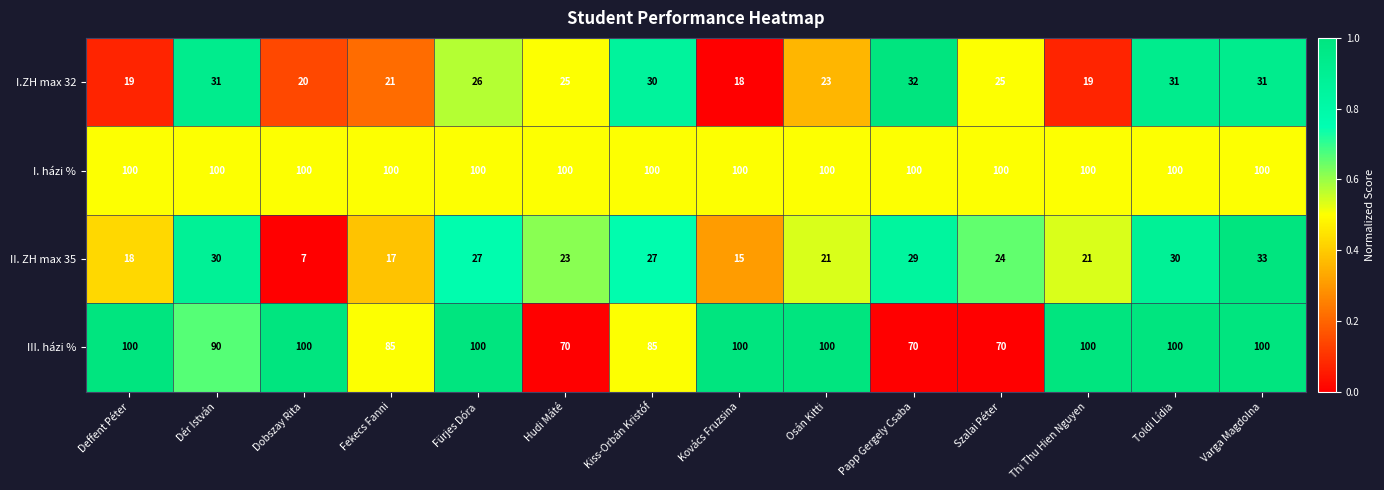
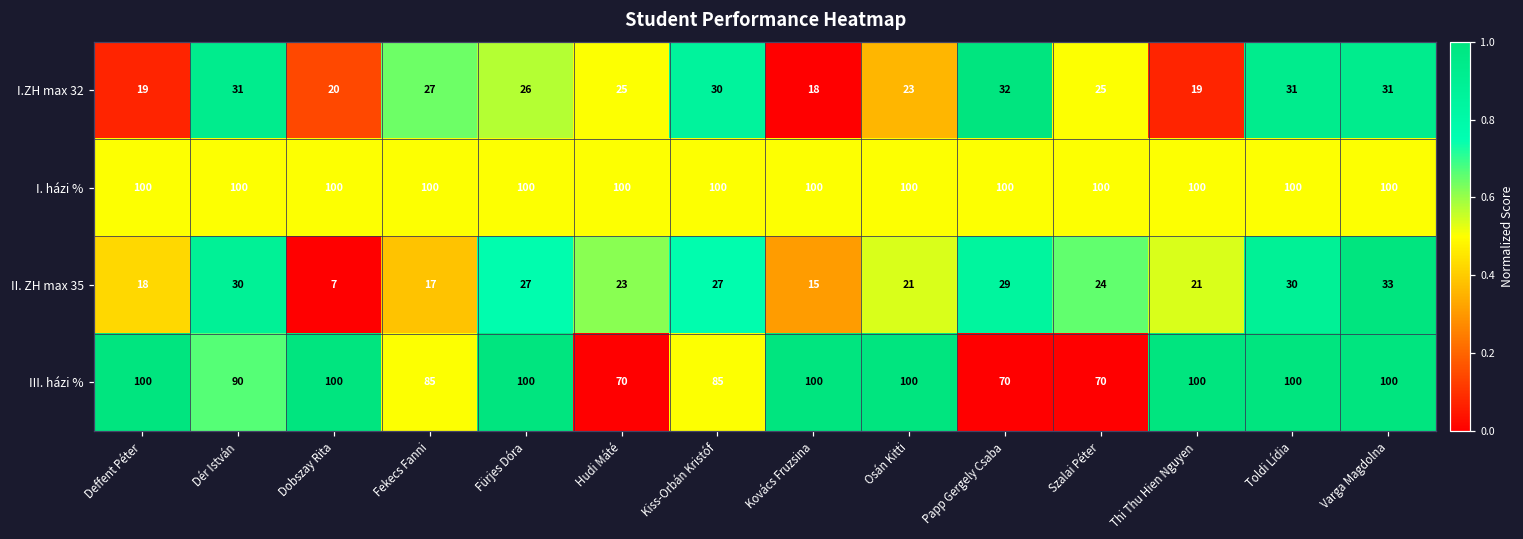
I.ZH max 32, Fekecs Fanni: 21 -> 27
